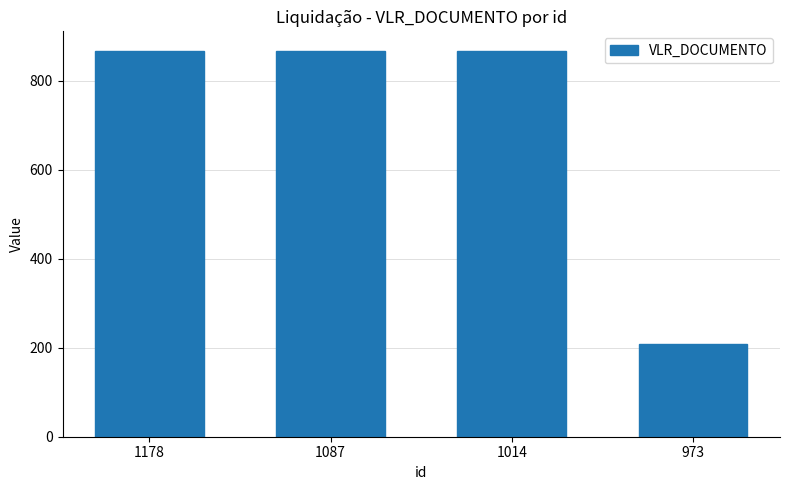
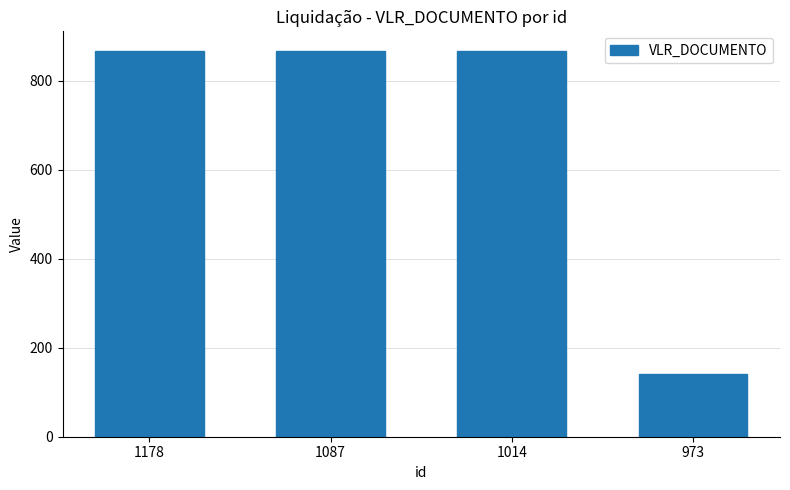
973: 210 -> 140
